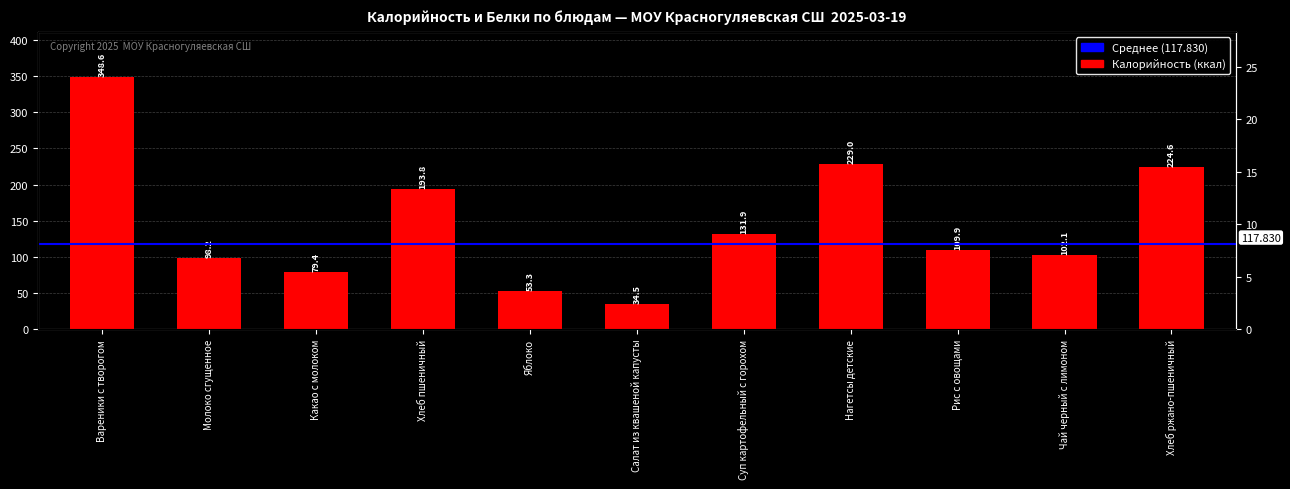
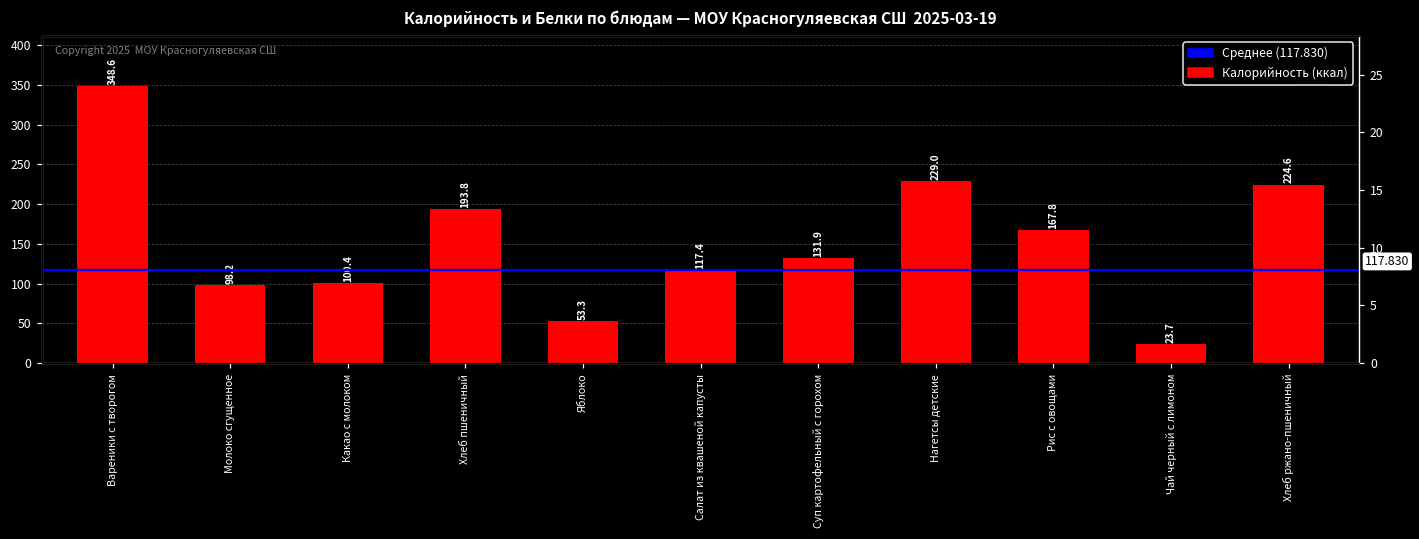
Какао с молоком: 79.4 -> 100.4
Салат из квашеной капусты: 34.5 -> 117.4
Рис с овощами: 109.9 -> 167.8
Чай черный с лимоном: 102.1 -> 23.7
